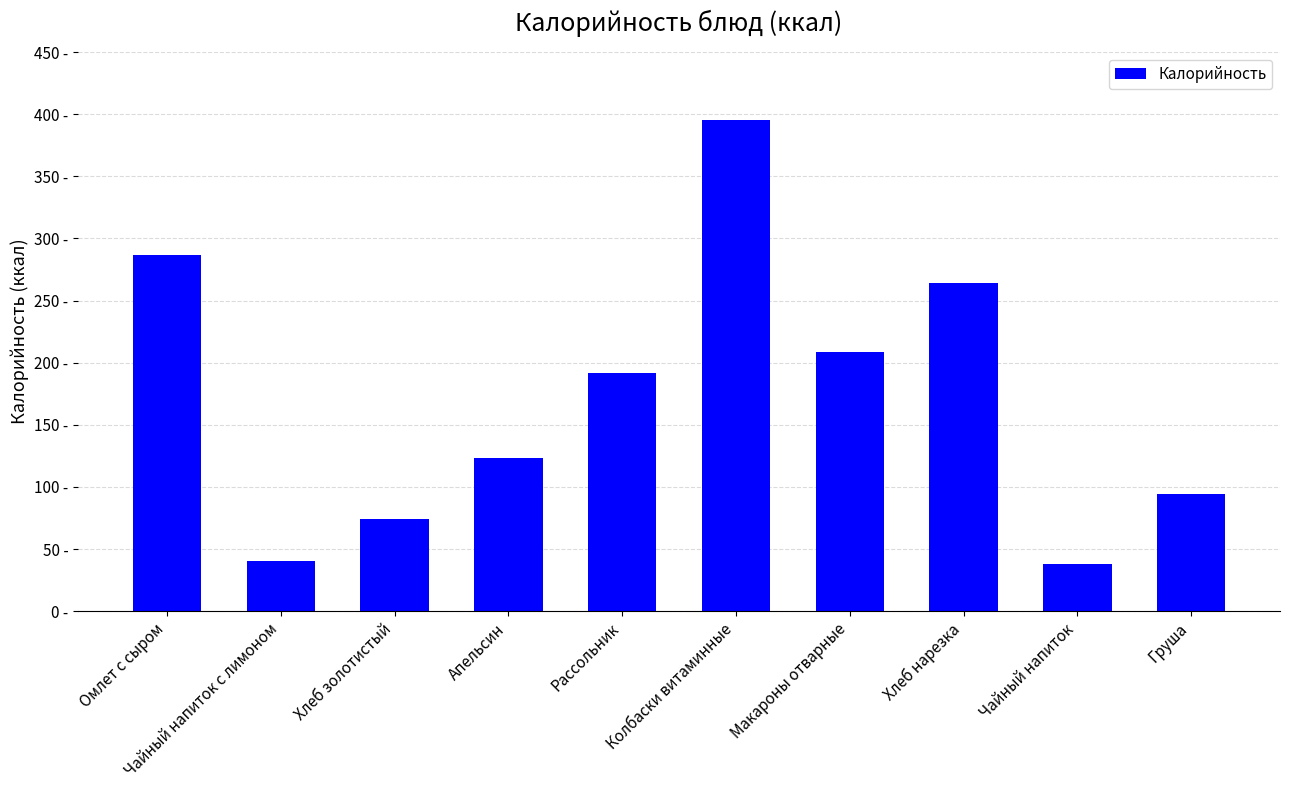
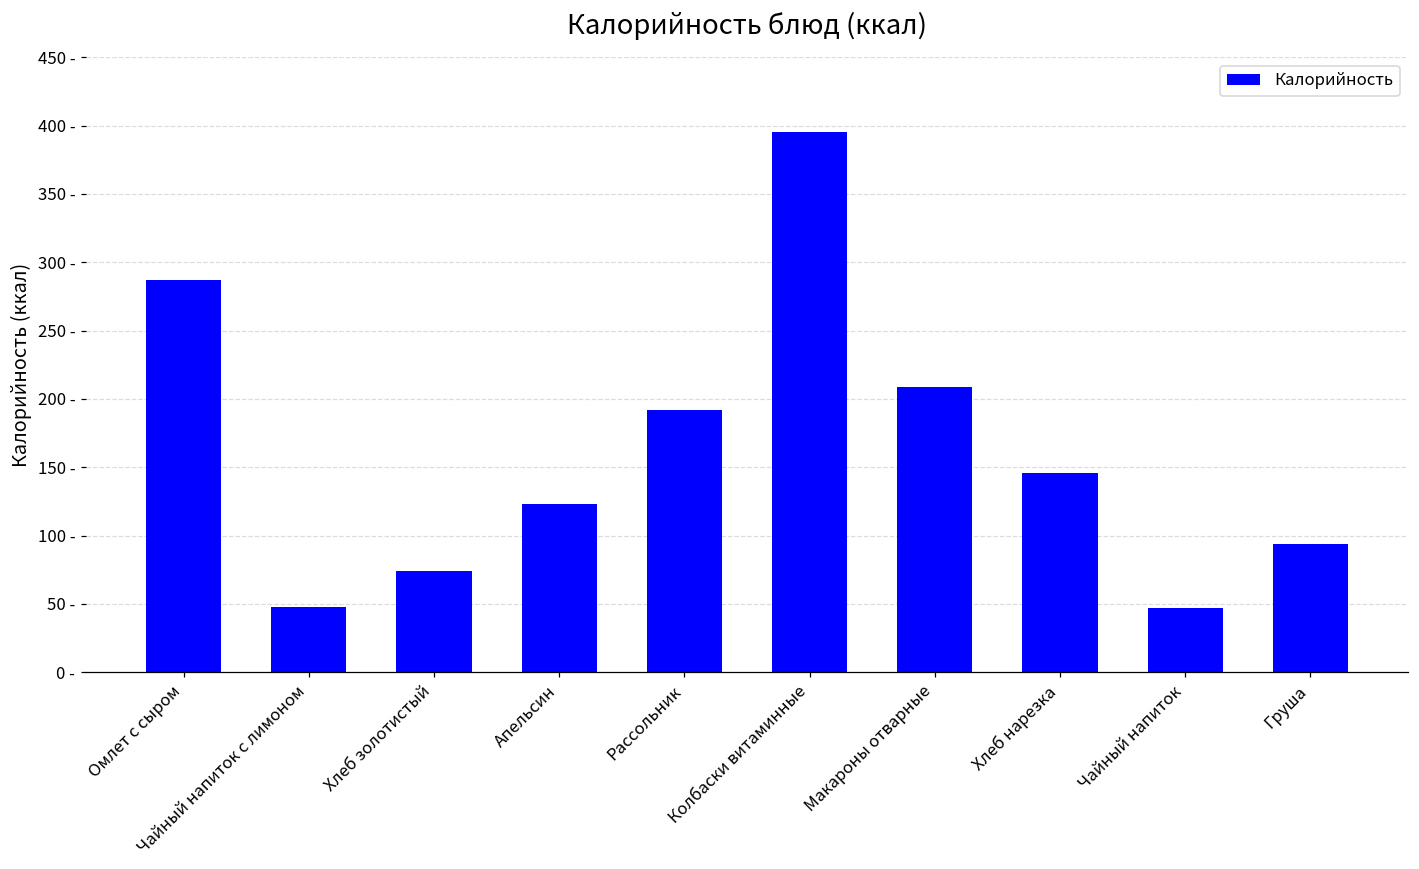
Чайный напиток с лимоном: 40 - -> 48 -
Хлеб нарезка: 264 - -> 146 -
Чайный напиток: 38 - -> 47 -
